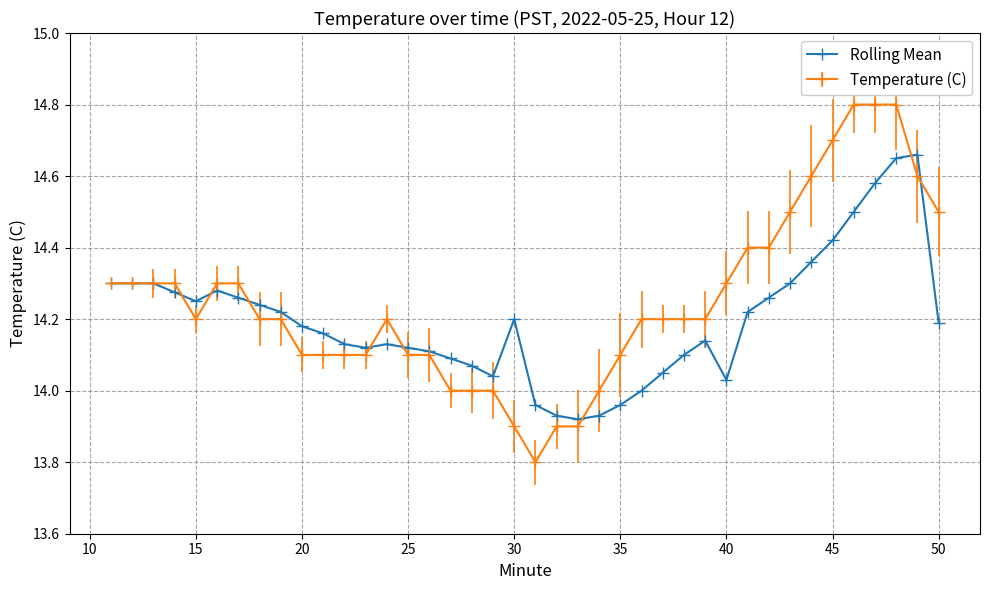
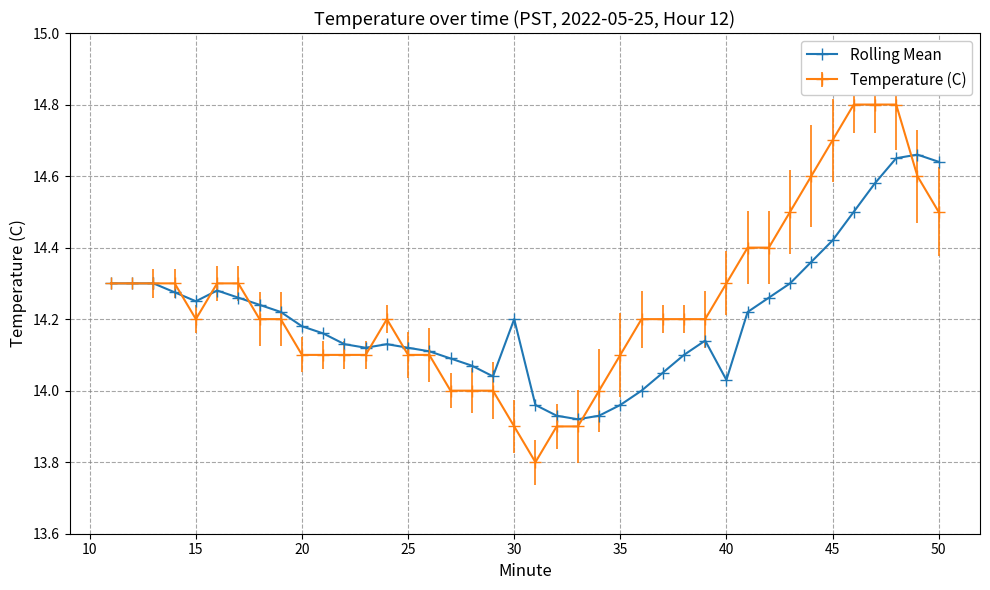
Rolling Mean, 50: 14.19 -> 14.64
